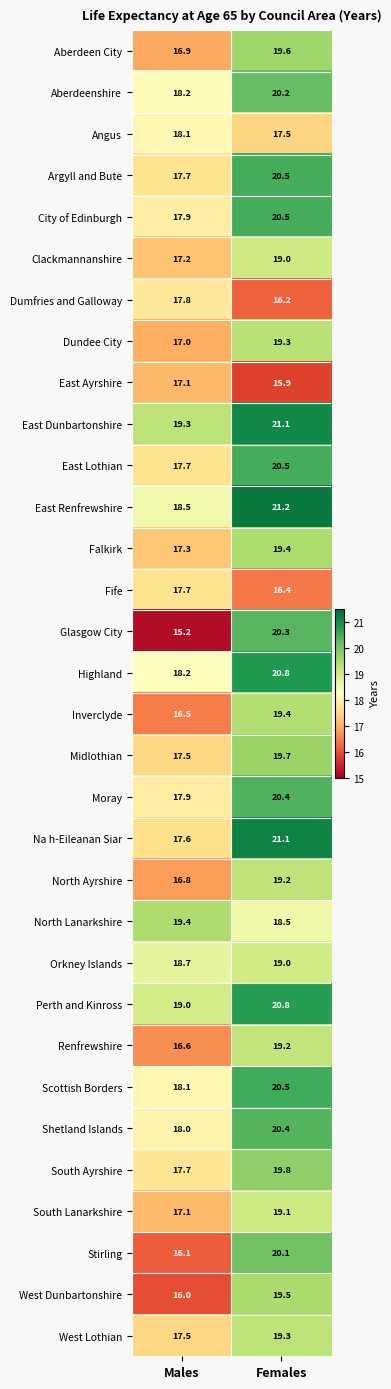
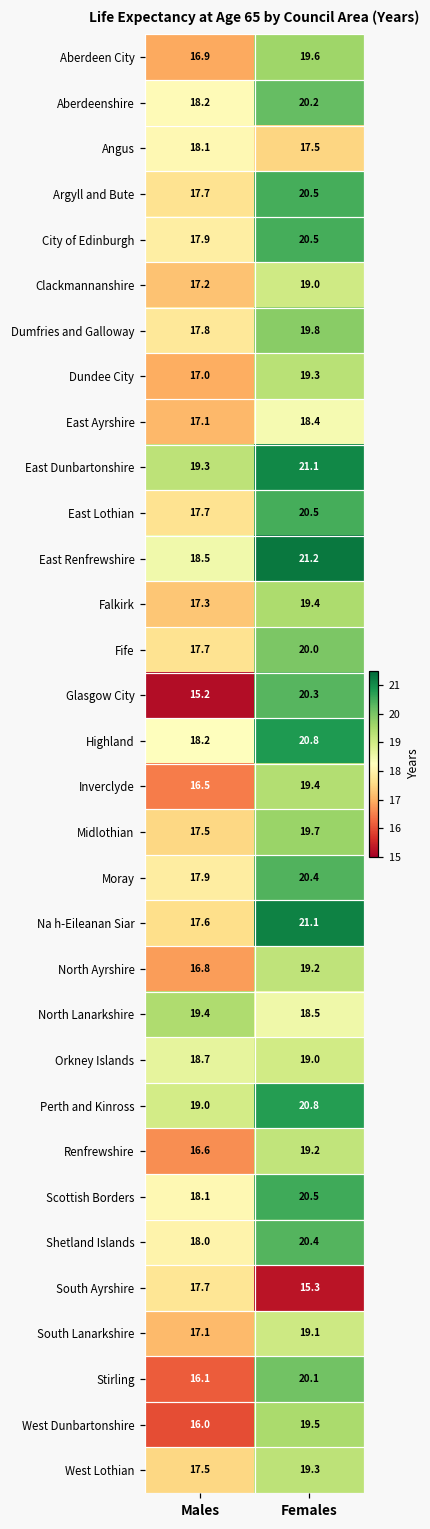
Dumfries and Galloway, Females: 16.2 -> 19.8
East Ayrshire, Females: 15.9 -> 18.4
Fife, Females: 16.4 -> 20.0
South Ayrshire, Females: 19.8 -> 15.3
